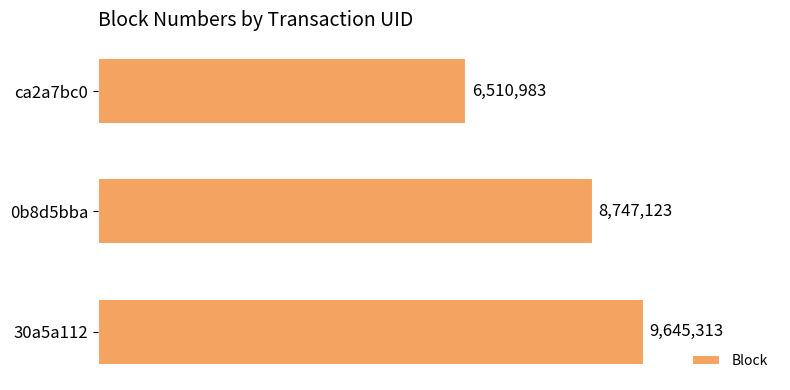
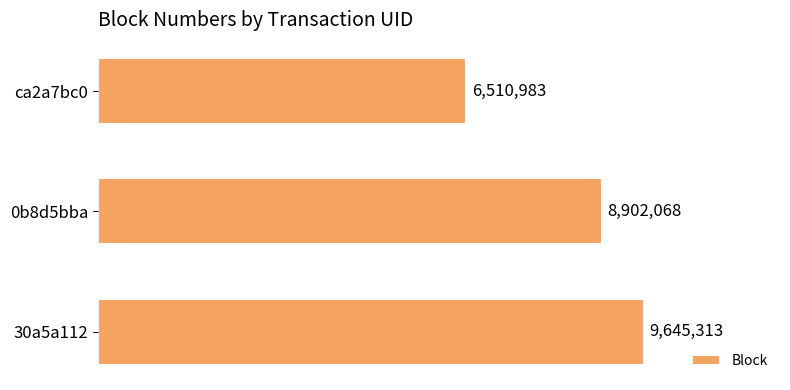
0b8d5bba: 8,747,123 -> 8,902,068
